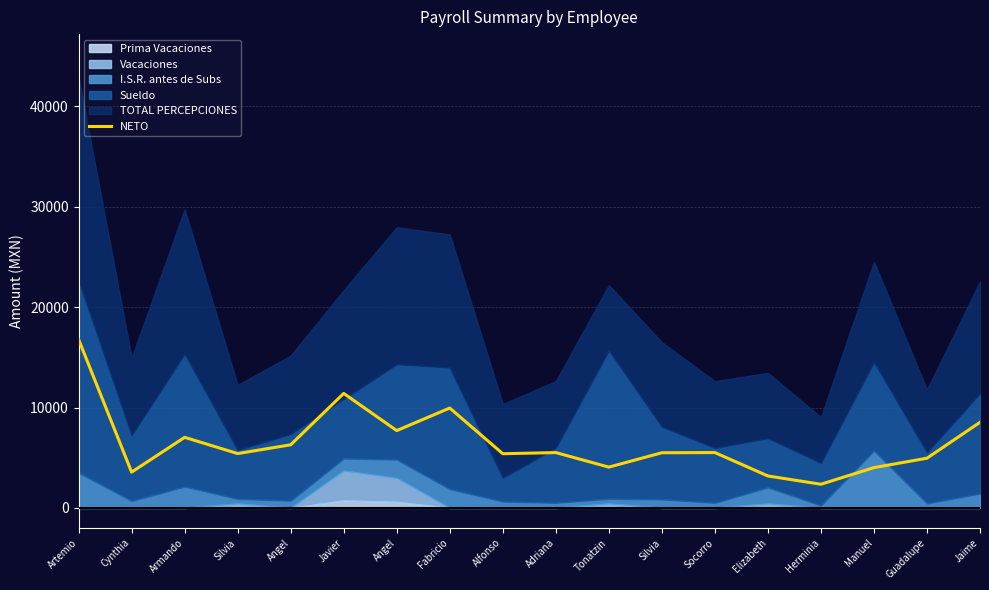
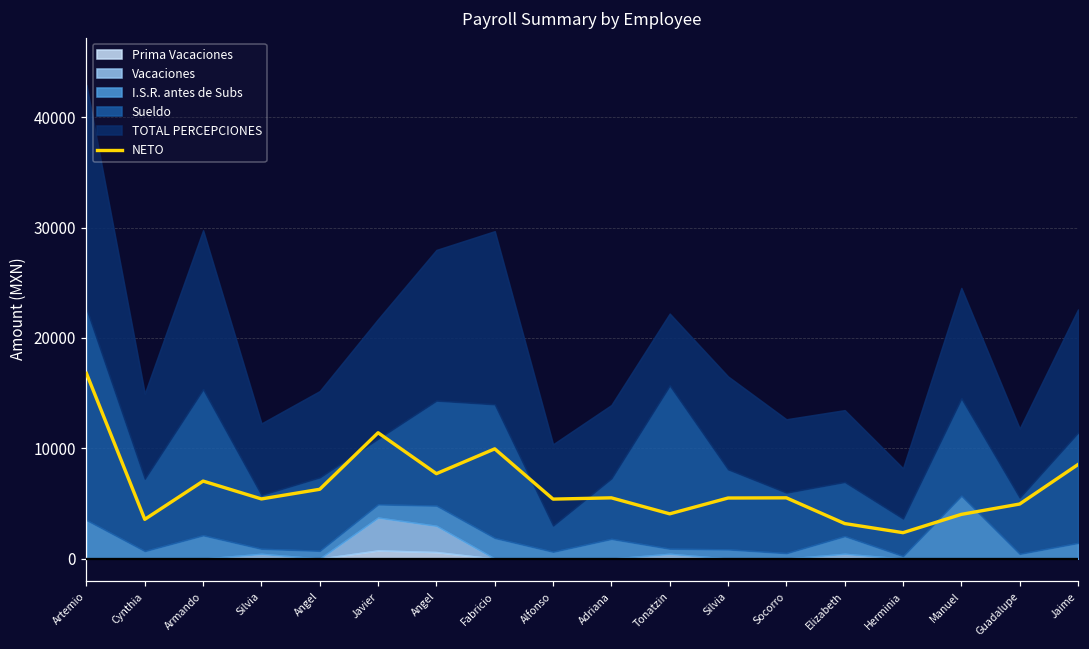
TOTAL PERCEPCIONES, Fabricio: 13300 -> 15700
I.S.R. antes de Subs, Adriana: 500 -> 1800
Sueldo, Herminia: 4200 -> 3400
